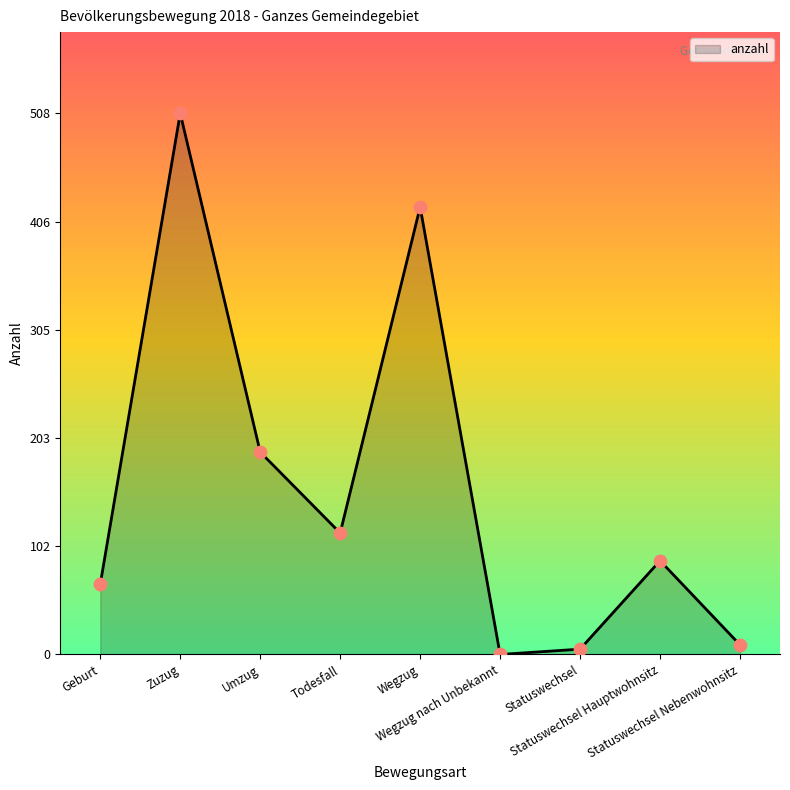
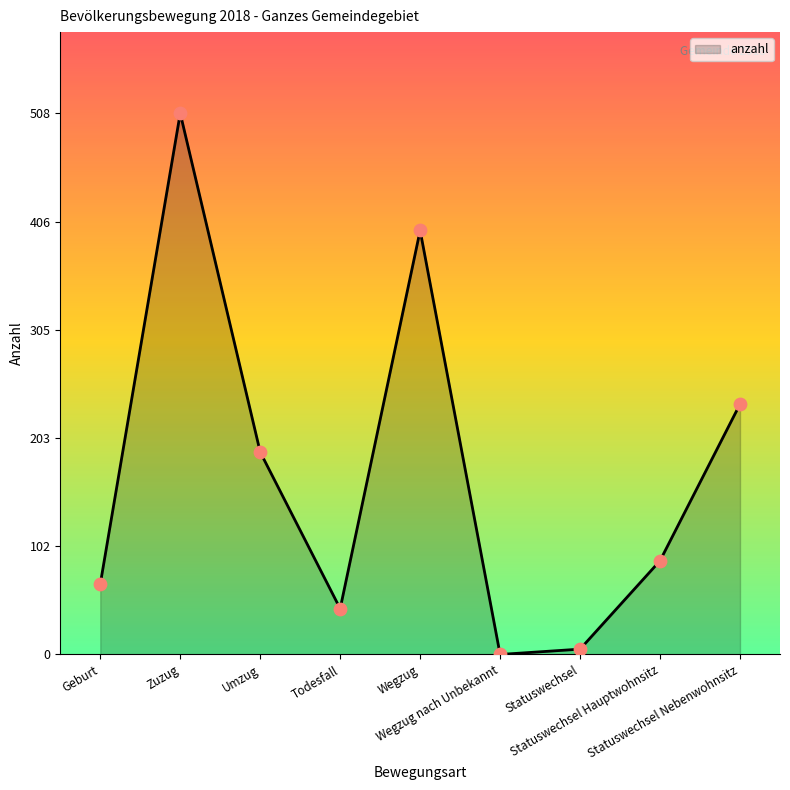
Todesfall: 114 -> 43
Wegzug: 420 -> 398
Statuswechsel Nebenwohnsitz: 9 -> 235
